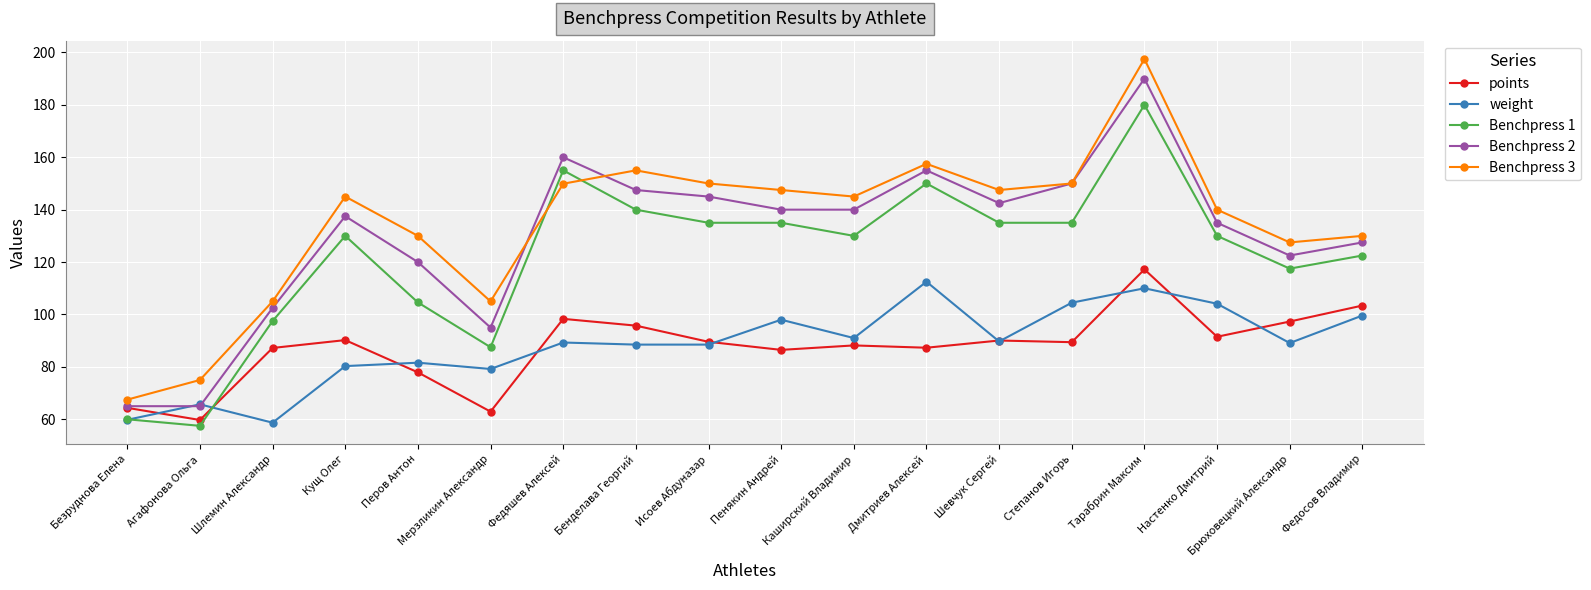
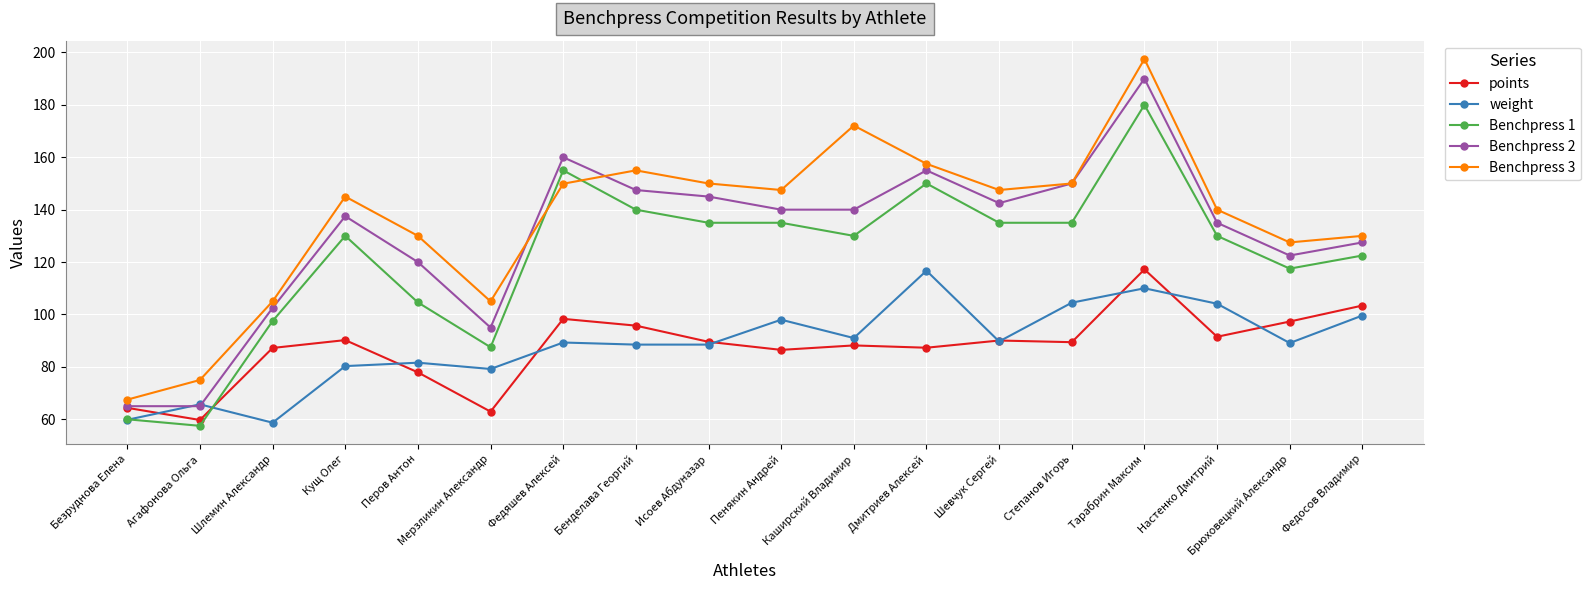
Benchpress 3, Каширский Владимир: 145 -> 172
weight, Дмитриев Алексей: 113 -> 117
